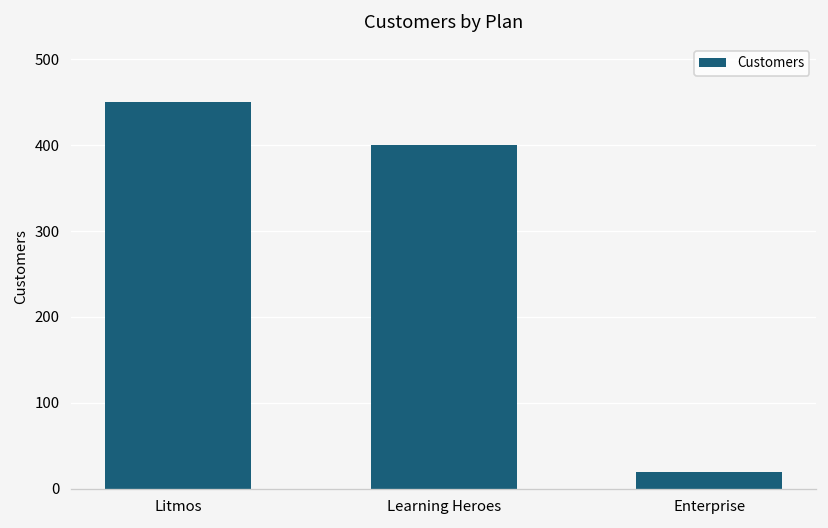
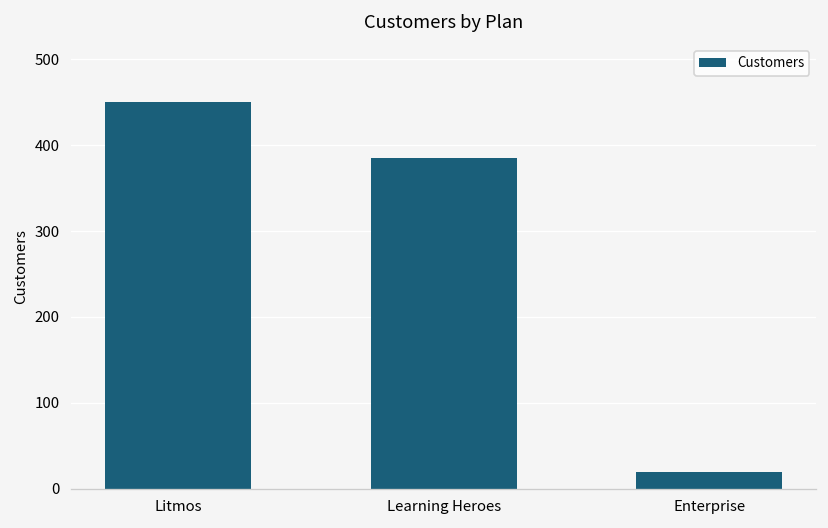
Learning Heroes: 400 -> 390
